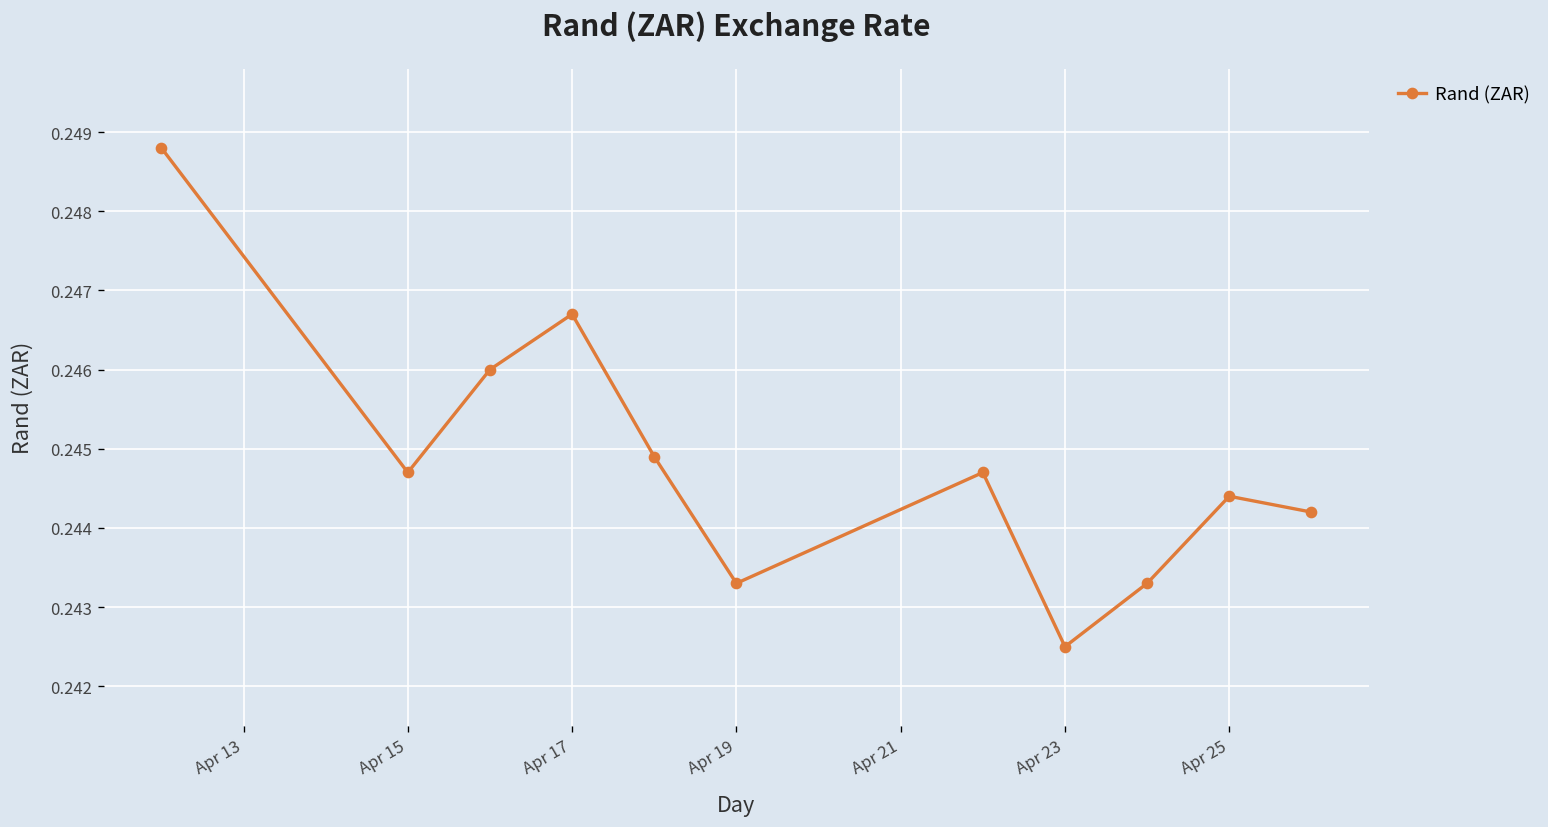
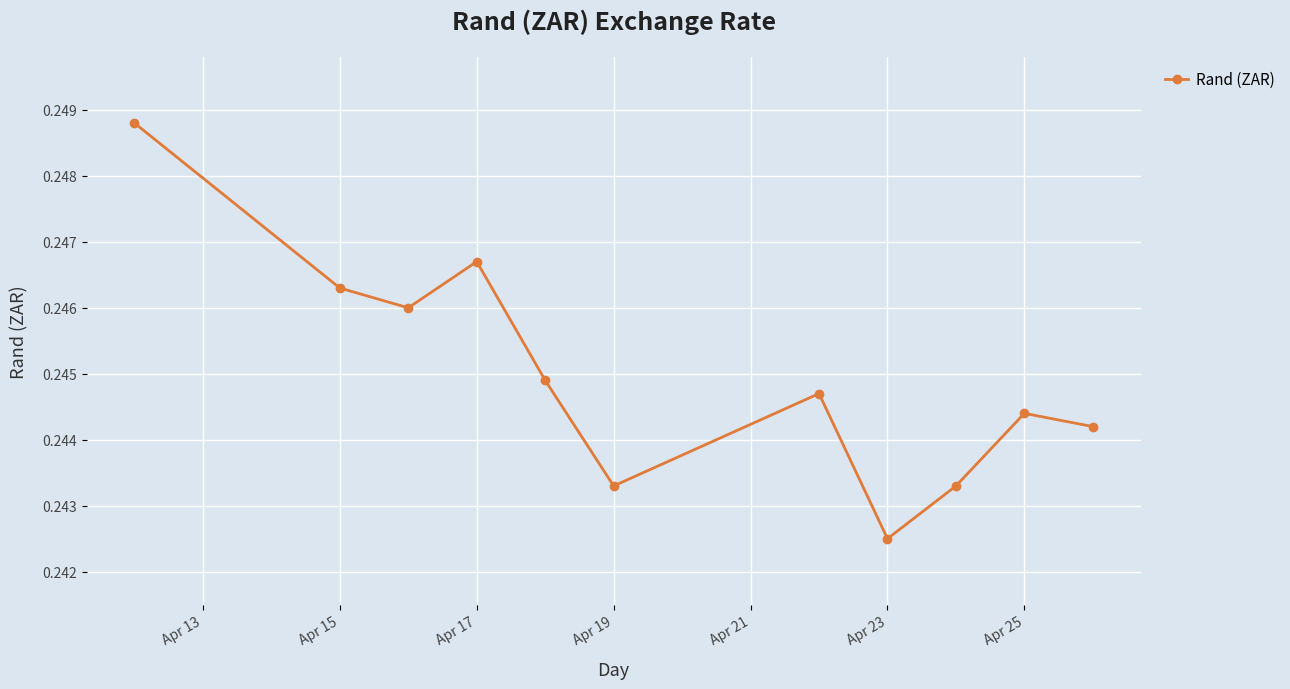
Apr 15: 0.2447 -> 0.2463
